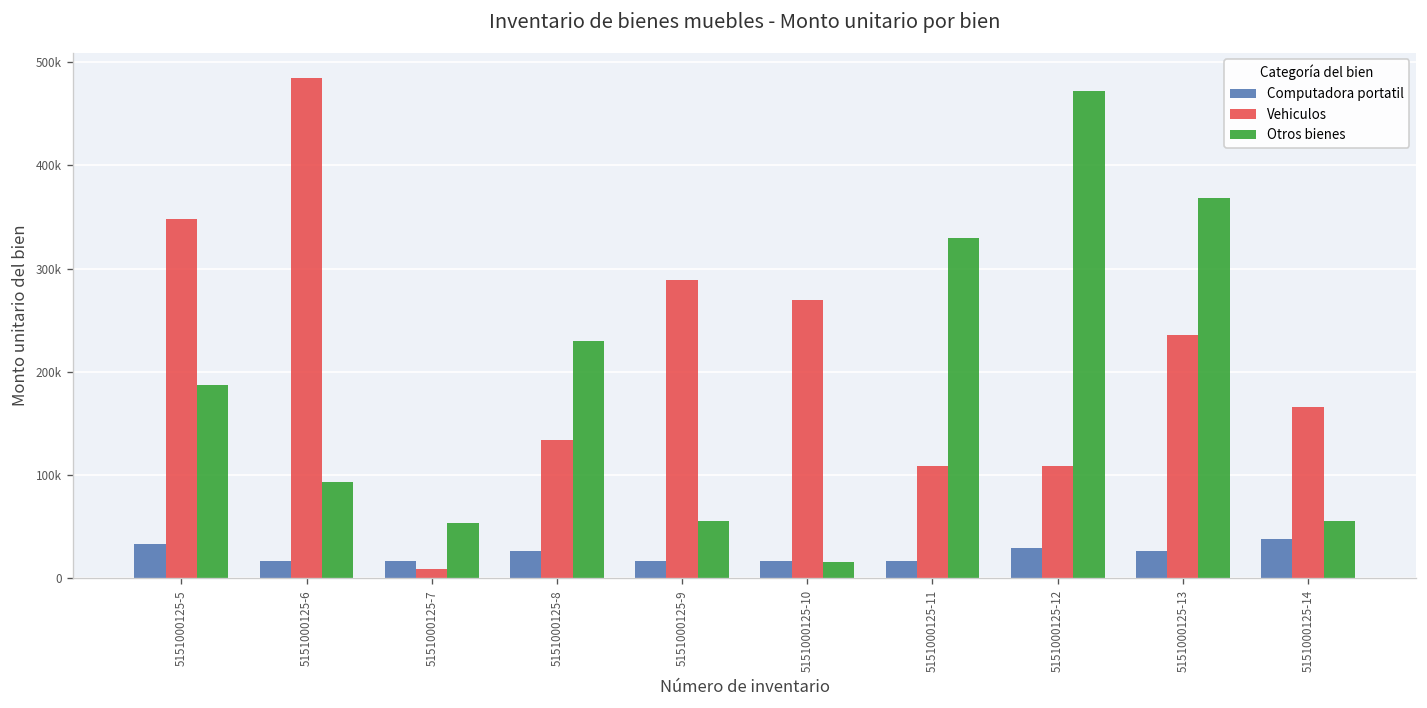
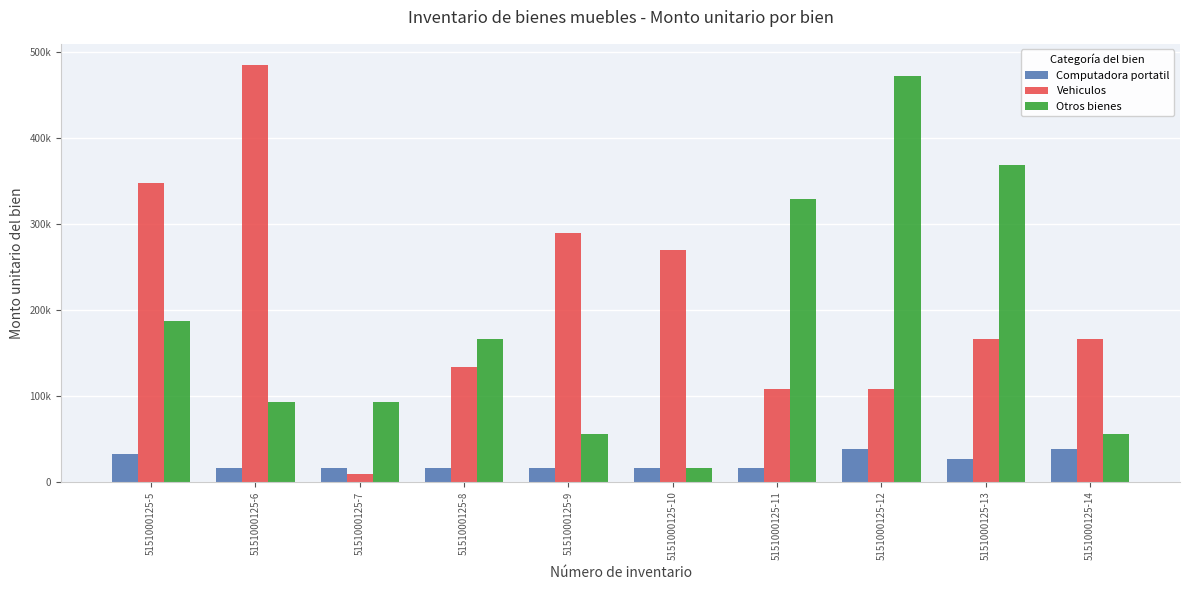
Otros bienes, 5151000125-7: 50000 -> 90000
Computadora portatil, 5151000125-8: 30000 -> 20000
Otros bienes, 5151000125-8: 230000 -> 170000
Computadora portatil, 5151000125-12: 30000 -> 40000
Vehiculos, 5151000125-13: 240000 -> 170000
